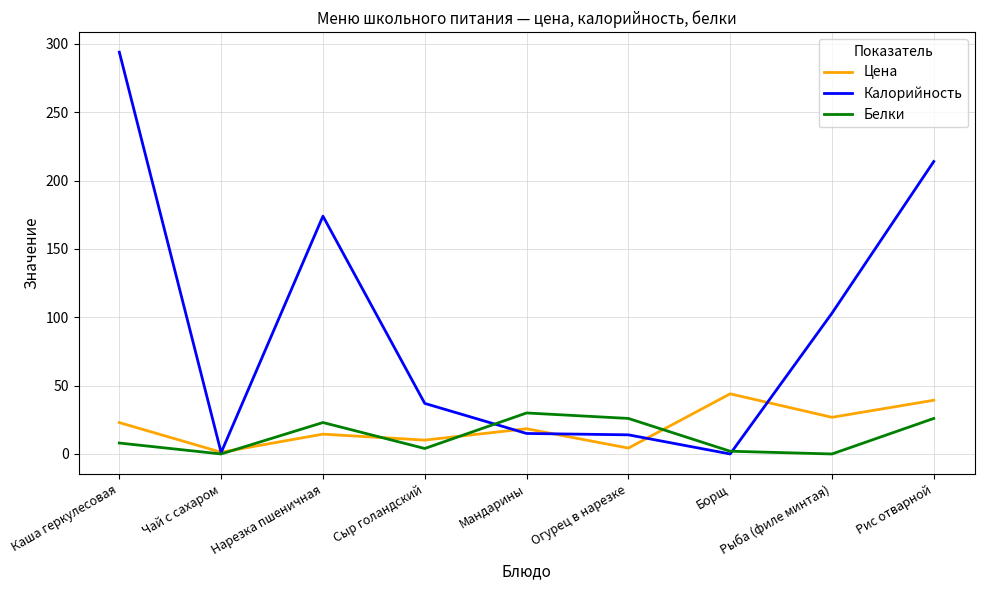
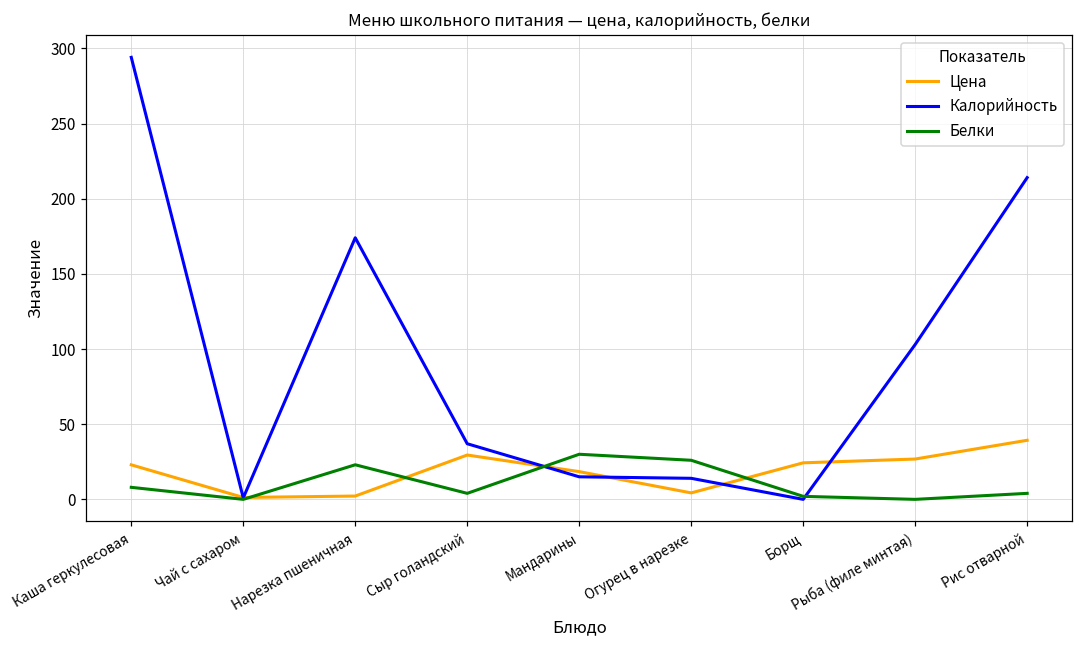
Цена, Нарезка пшеничная: 15 -> 2
Цена, Сыр голандский: 10 -> 29
Цена, Борщ: 44 -> 24
Белки, Рис отварной: 26 -> 4
